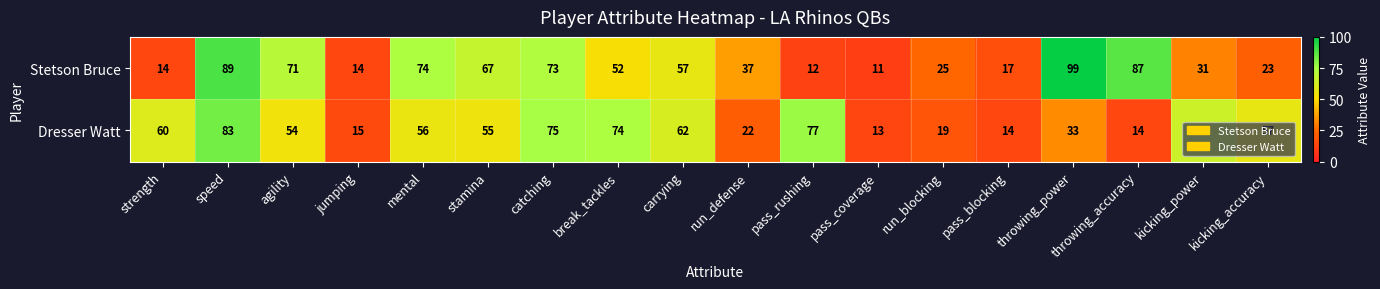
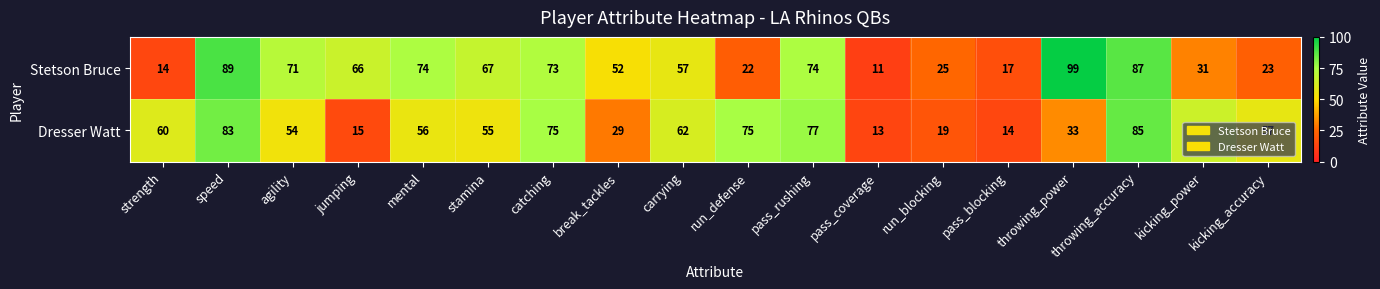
Stetson Bruce, jumping: 14 -> 66
Stetson Bruce, run_defense: 37 -> 22
Stetson Bruce, pass_rushing: 12 -> 74
Dresser Watt, break_tackles: 74 -> 29
Dresser Watt, run_defense: 22 -> 75
Dresser Watt, throwing_accuracy: 14 -> 85
